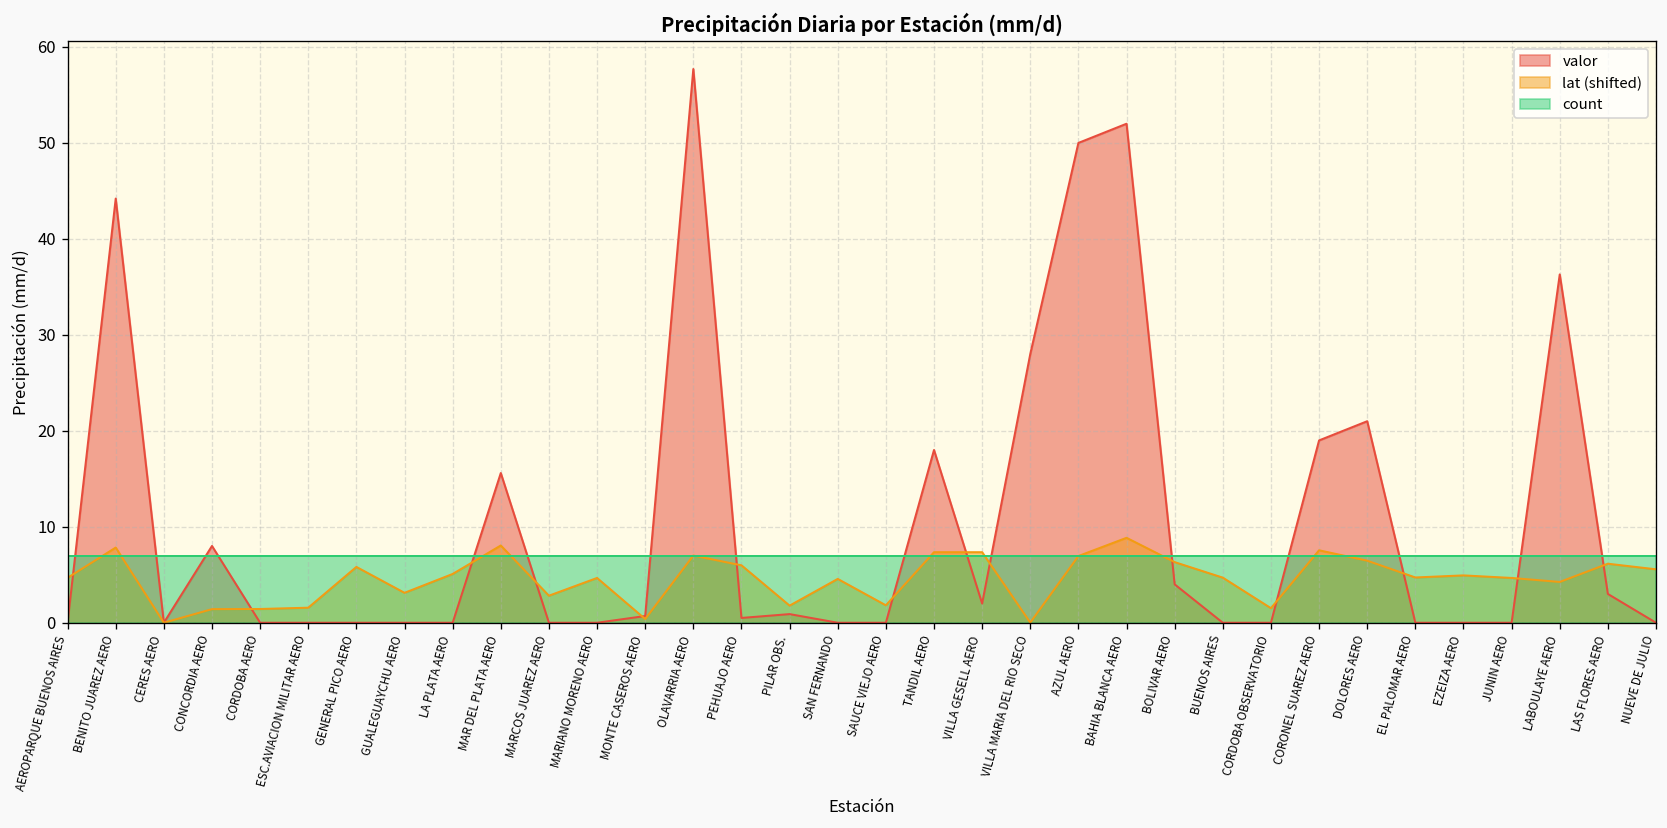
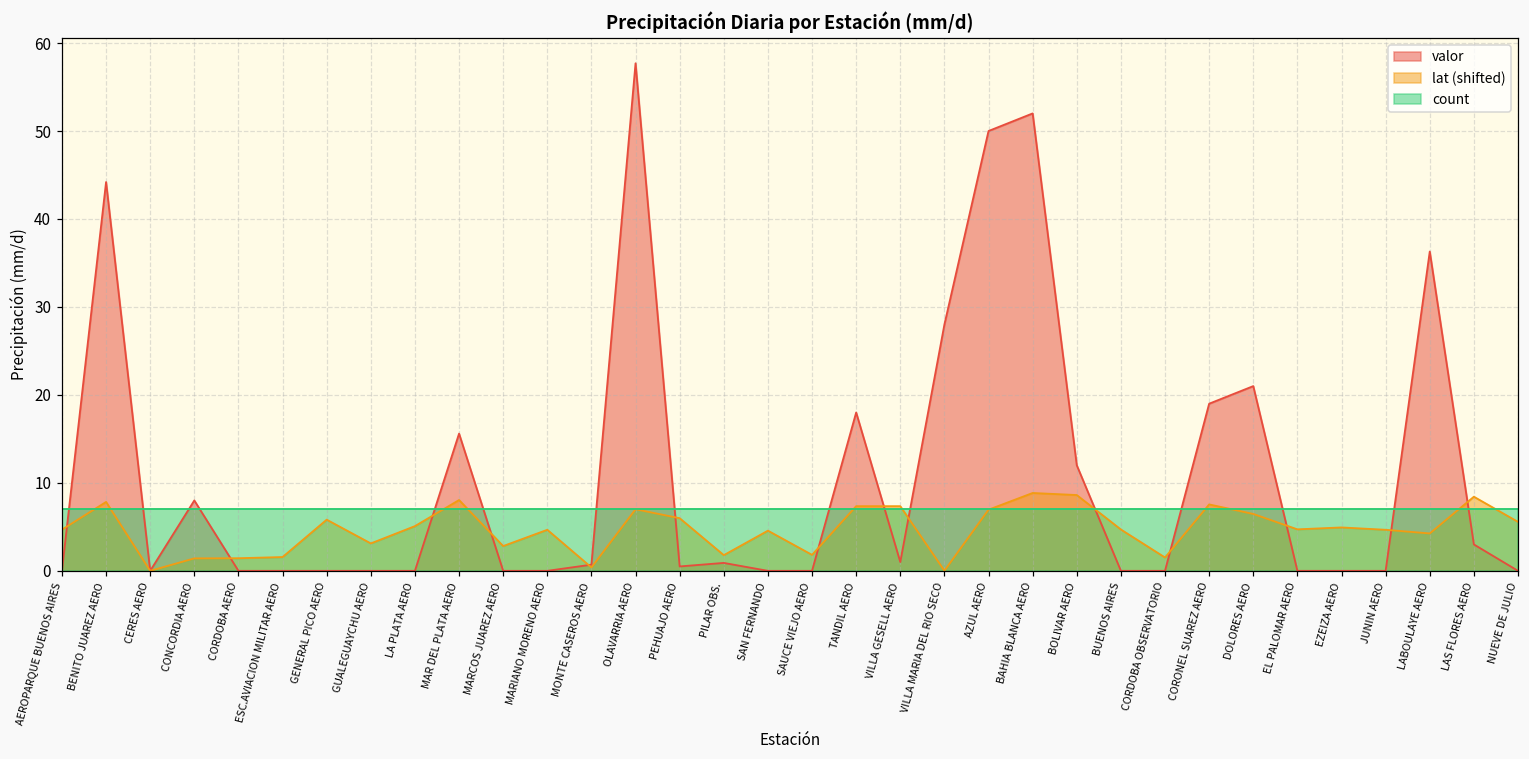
valor, VILLA GESELL AERO: 2 -> 1
valor, BOLIVAR AERO: 4 -> 12
lat (shifted), BOLIVAR AERO: 6 -> 9
lat (shifted), LAS FLORES AERO: 6 -> 8
